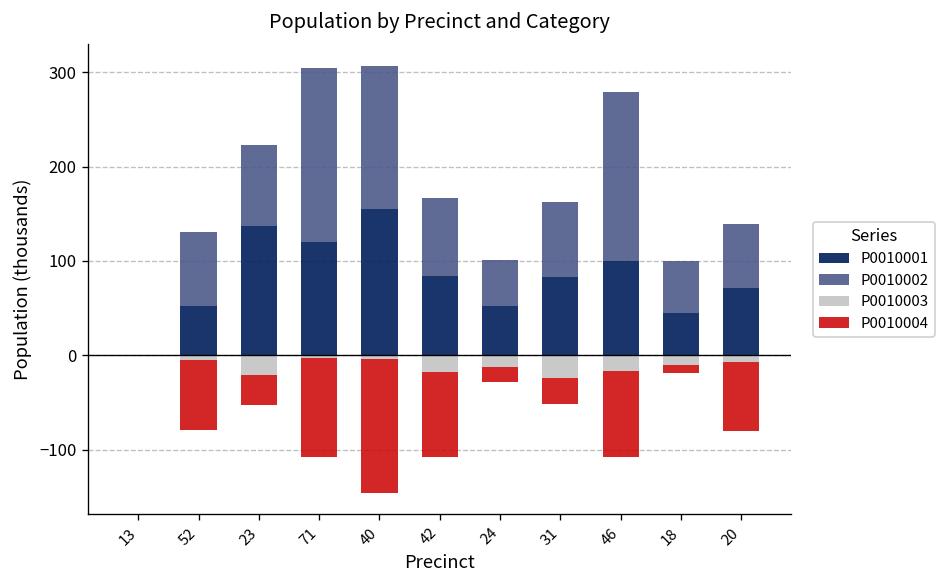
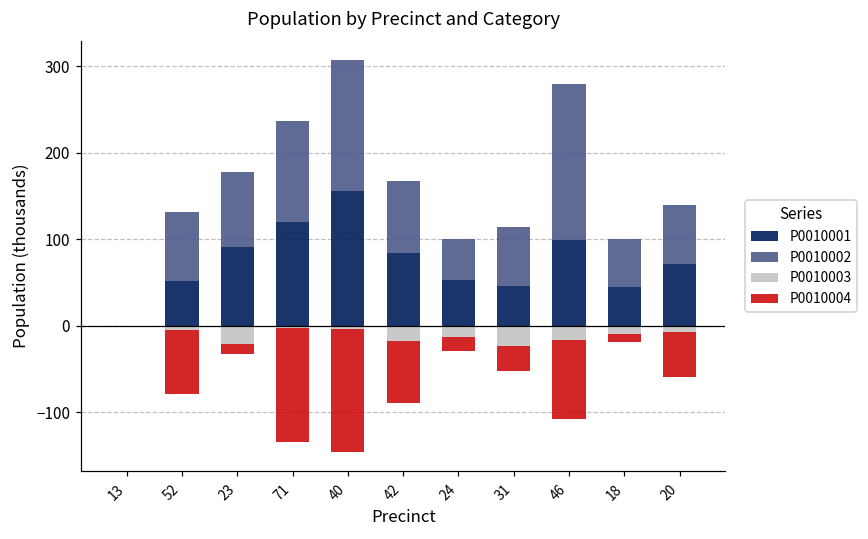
P0010001, 23: 140 -> 90
P0010004, 23: -30 -> -10
P0010002, 71: 180 -> 120
P0010004, 71: -100 -> -130
P0010004, 42: -90 -> -70
P0010001, 31: 80 -> 50
P0010002, 31: 80 -> 70
P0010004, 20: -70 -> -50
